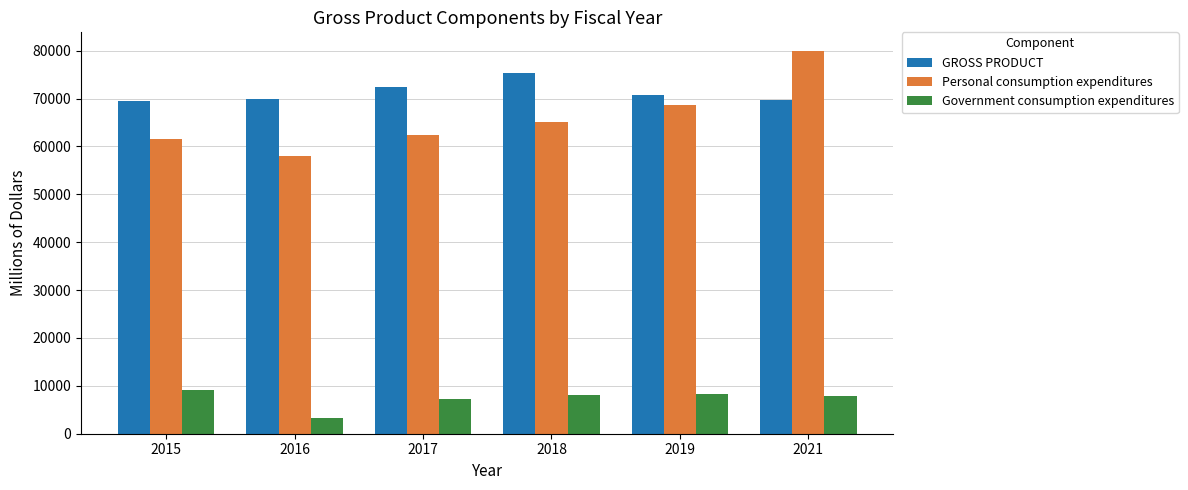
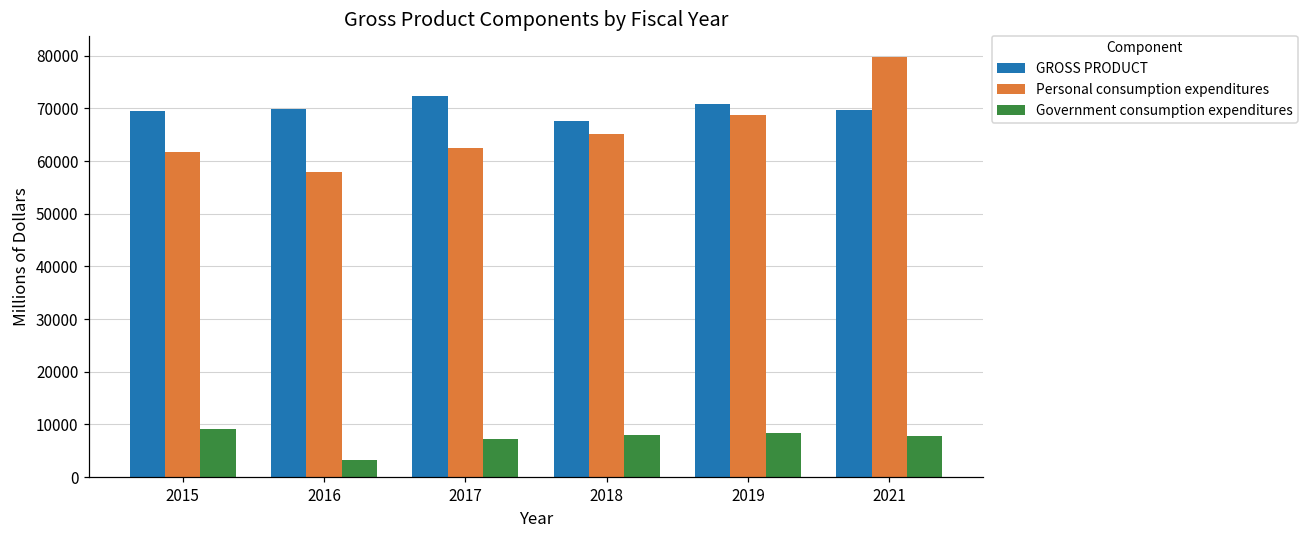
GROSS PRODUCT, 2018: 75000 -> 68000
